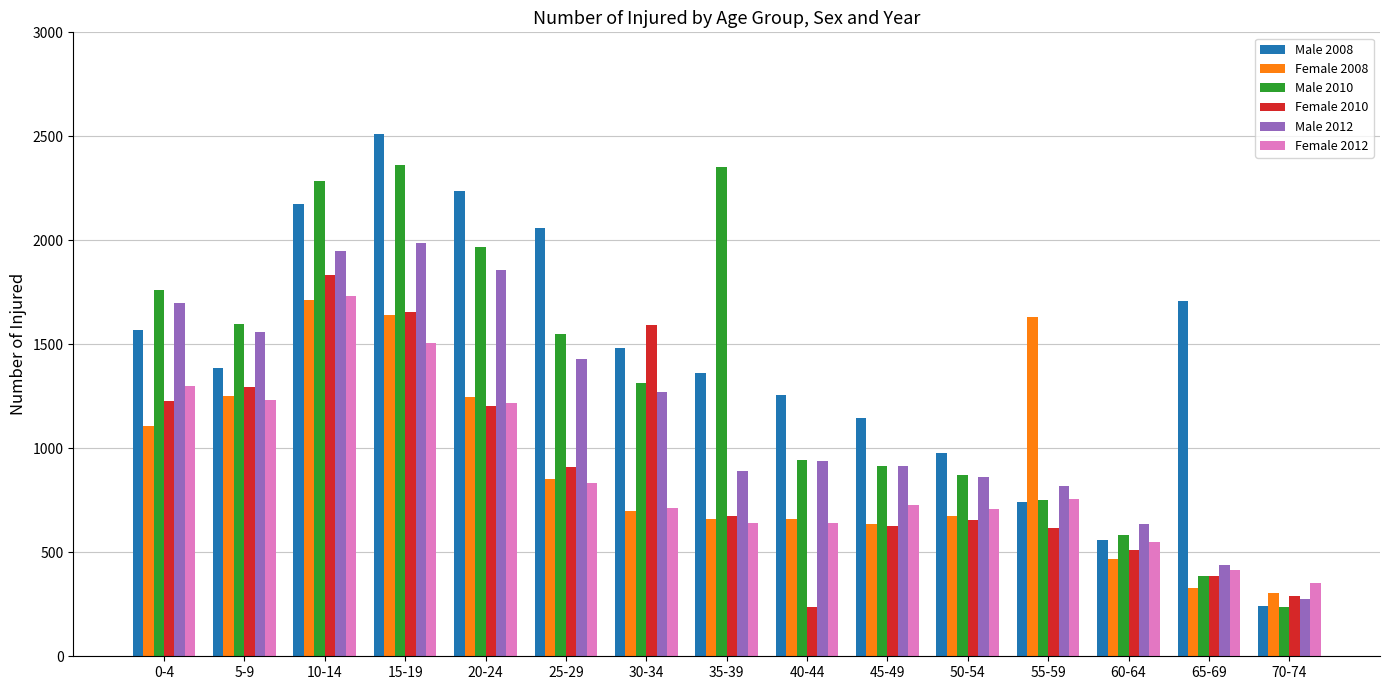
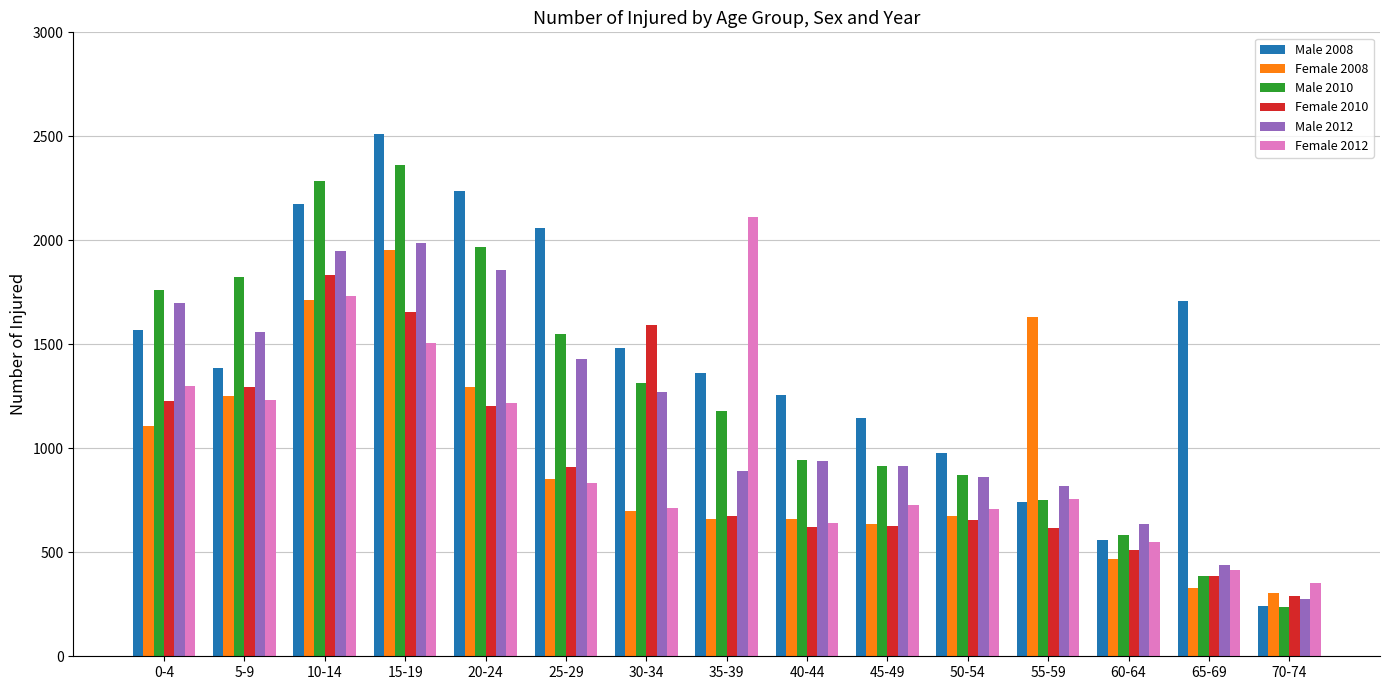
Male 2010, 5-9: 1600 -> 1820
Female 2008, 15-19: 1640 -> 1950
Female 2008, 20-24: 1250 -> 1300
Male 2010, 35-39: 2350 -> 1180
Female 2012, 35-39: 640 -> 2110
Female 2010, 40-44: 240 -> 620
